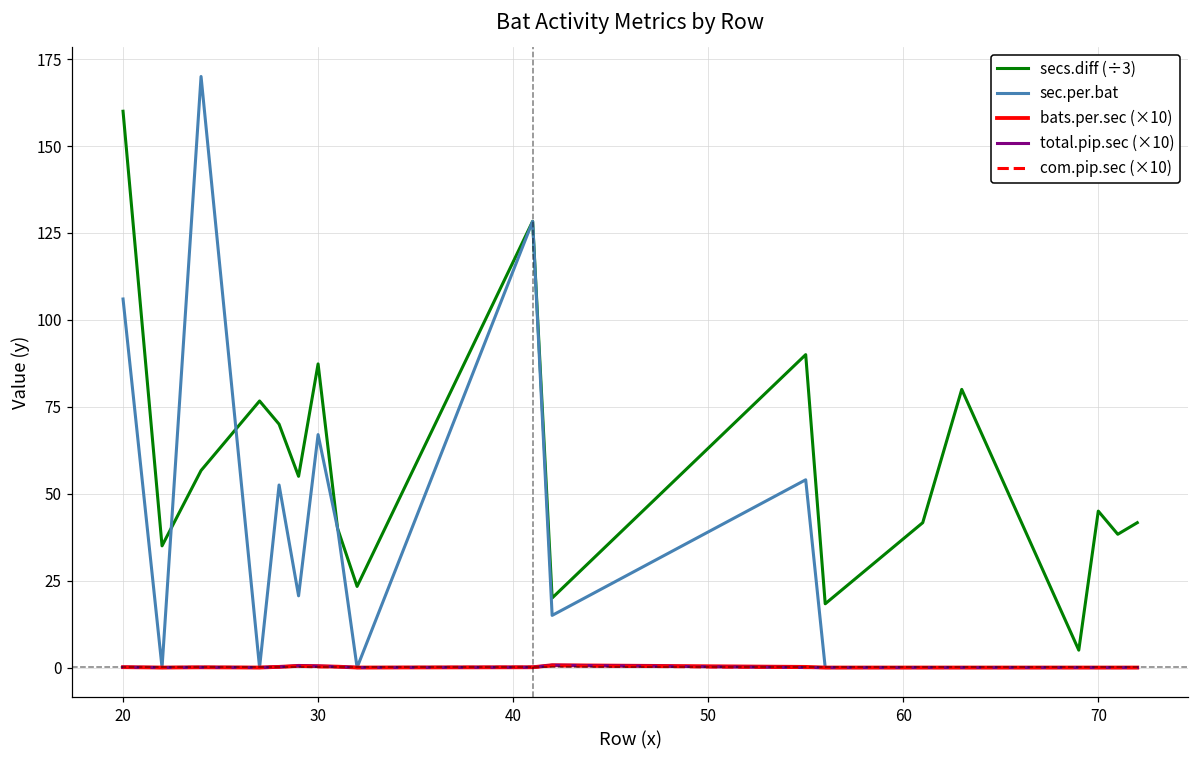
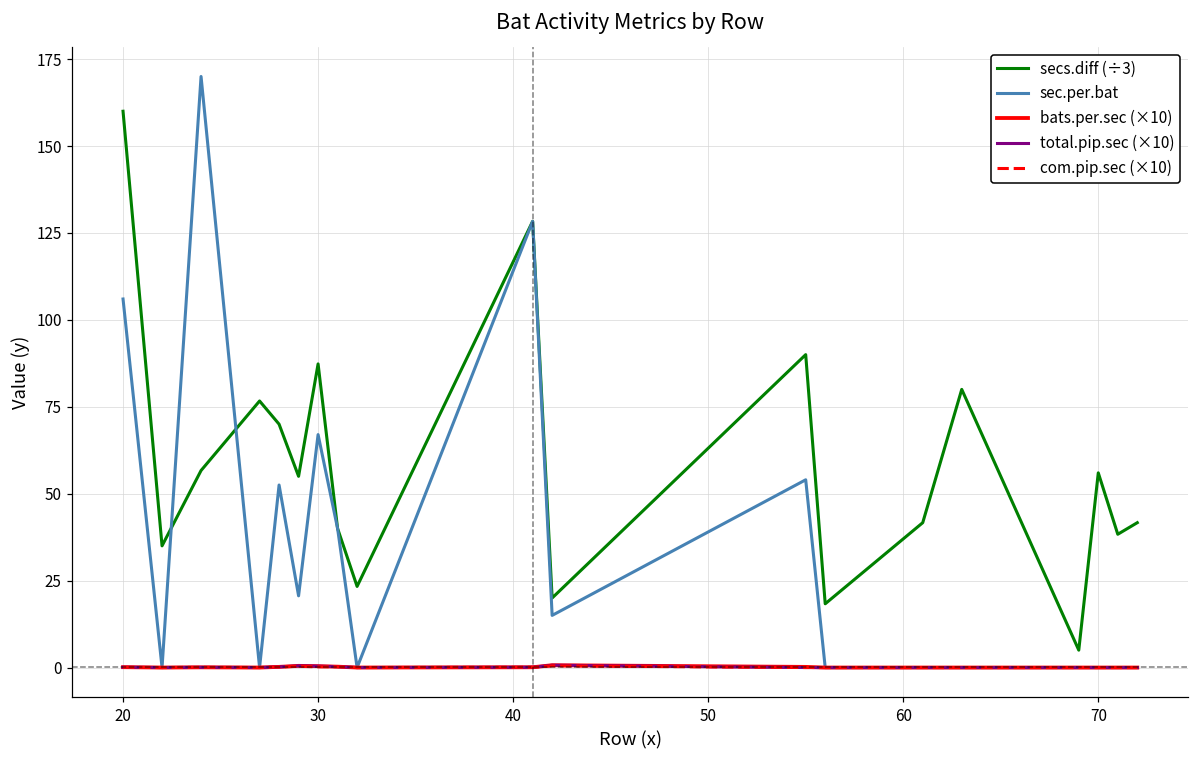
secs.diff (÷3), 70: 45 -> 56
